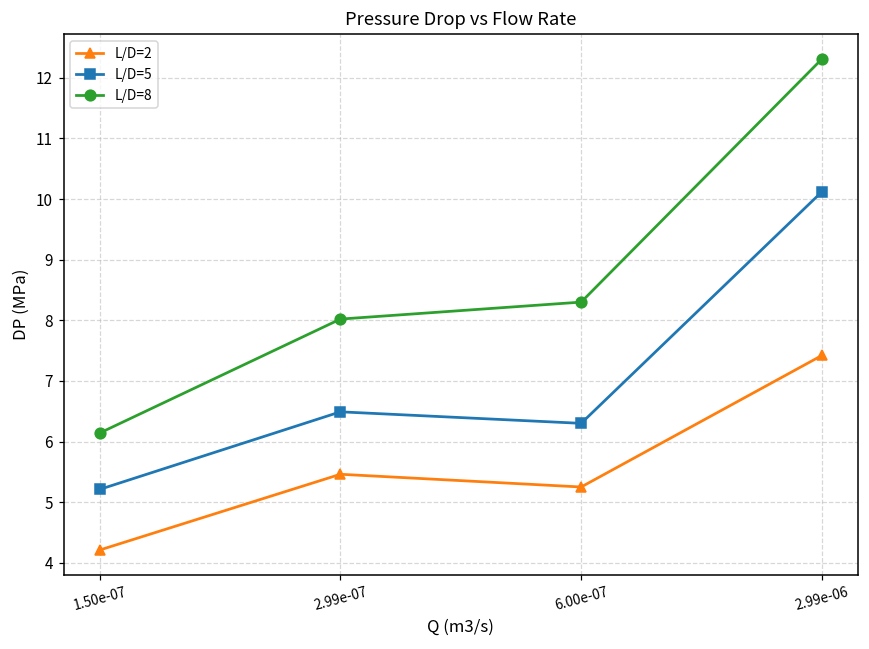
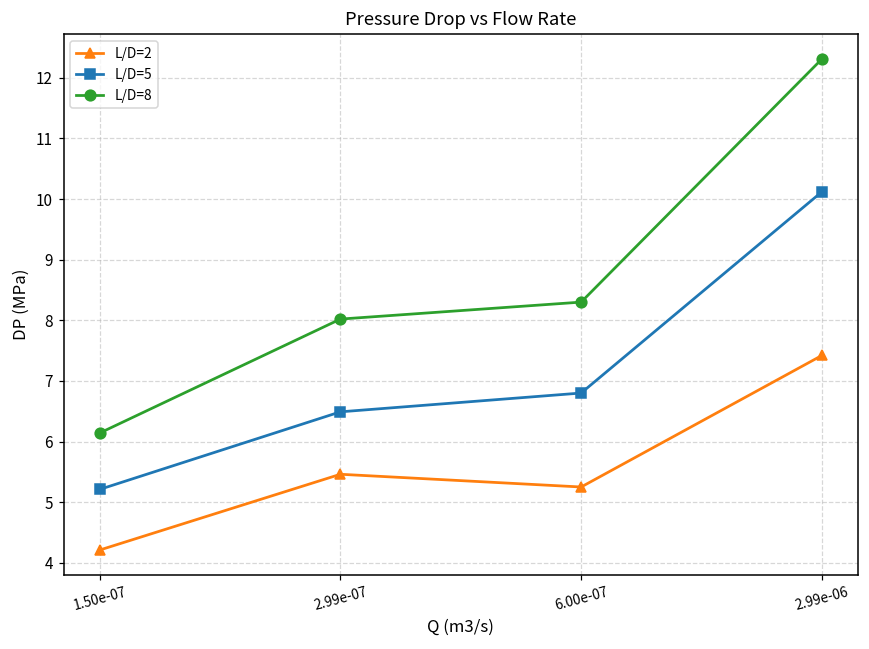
L/D=5, 6.00e-07: 6.3 -> 6.8
